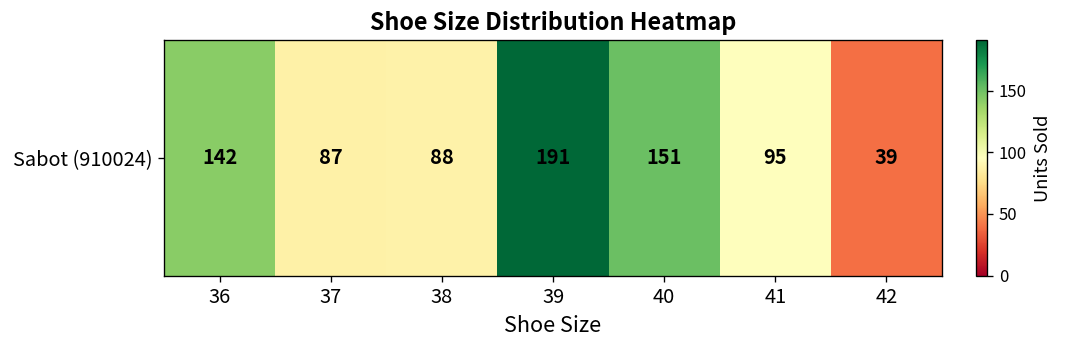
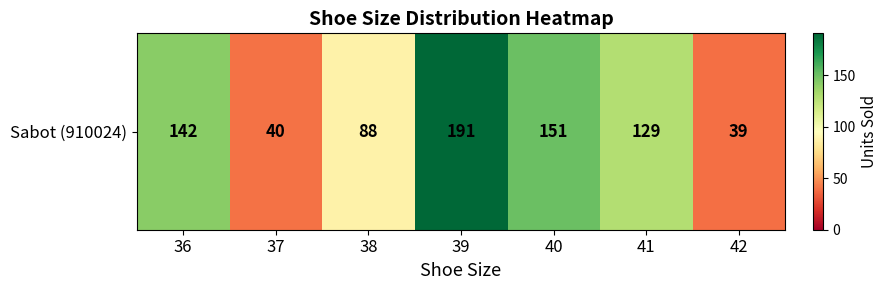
Sabot (910024), 37: 87 -> 40
Sabot (910024), 41: 95 -> 129
